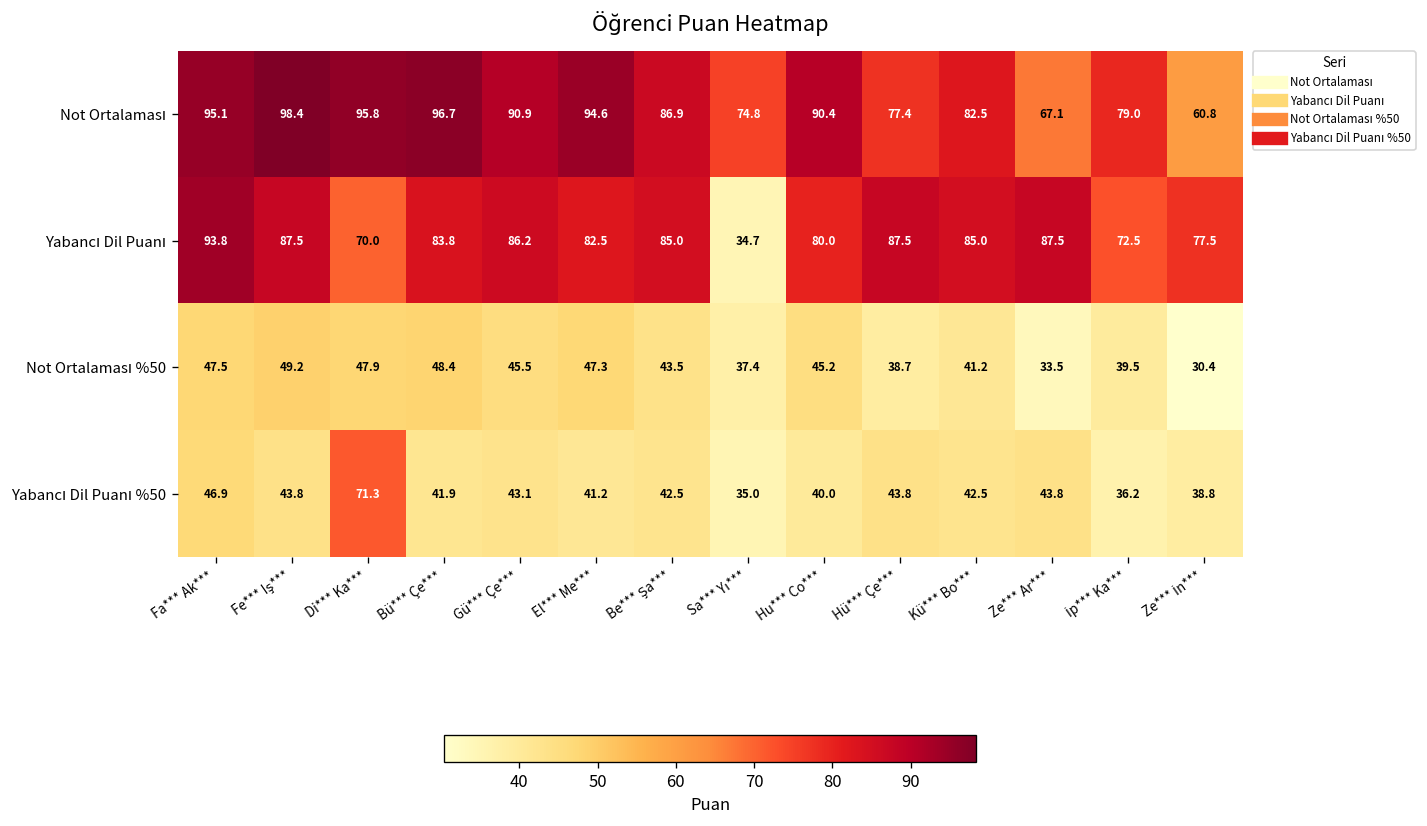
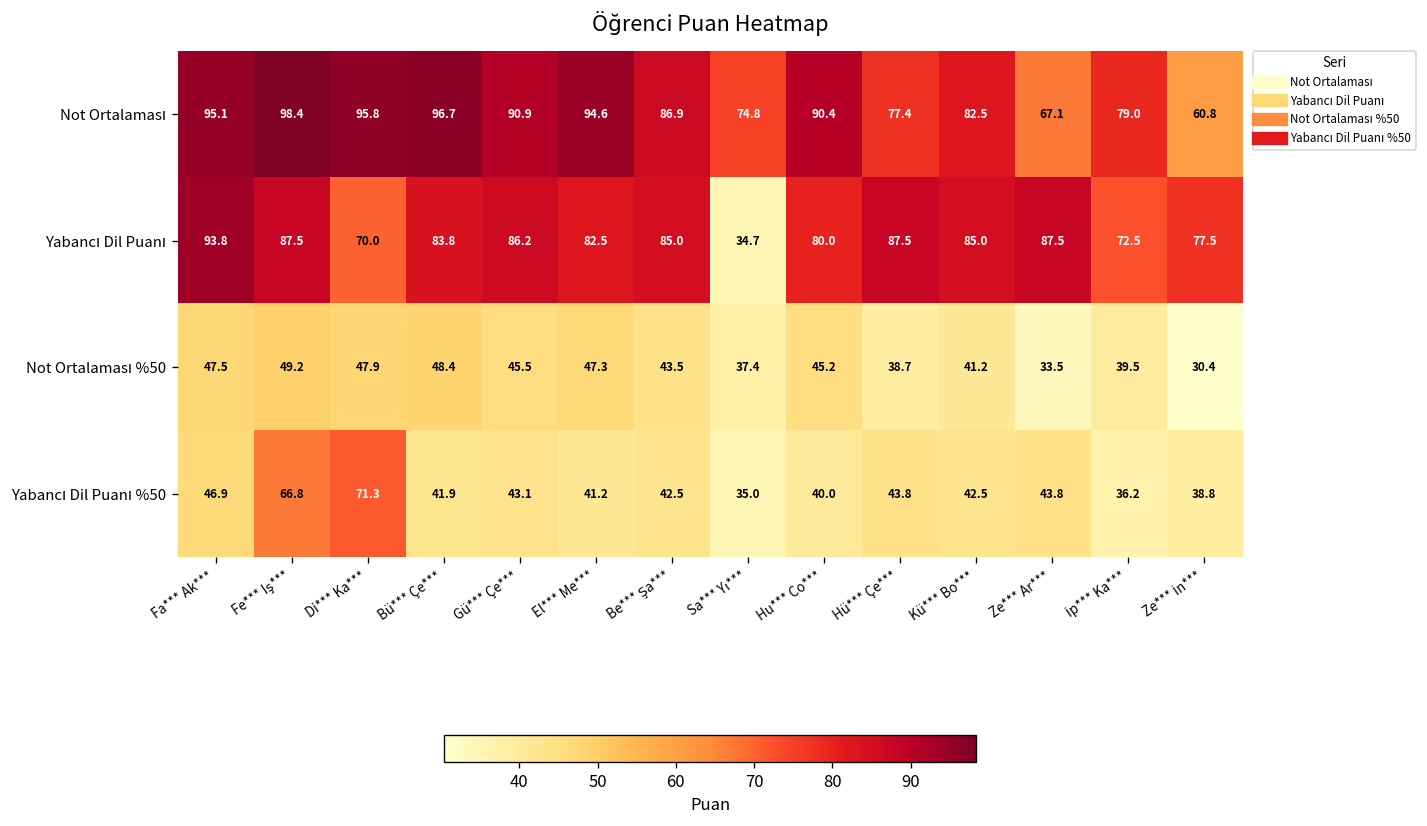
Yabancı Dil Puanı %50, Fe*** Iş***: 43.8 -> 66.8
